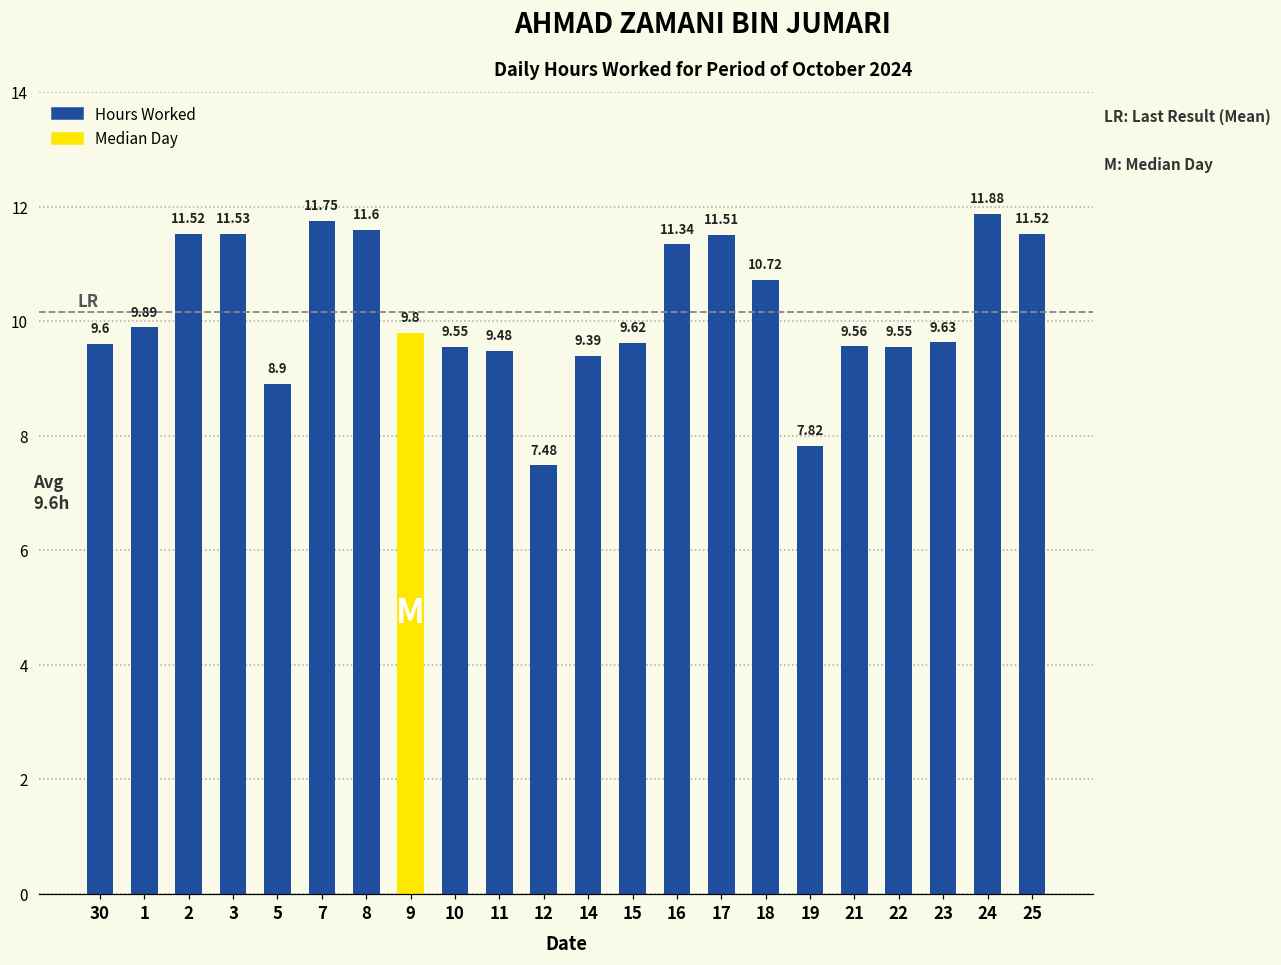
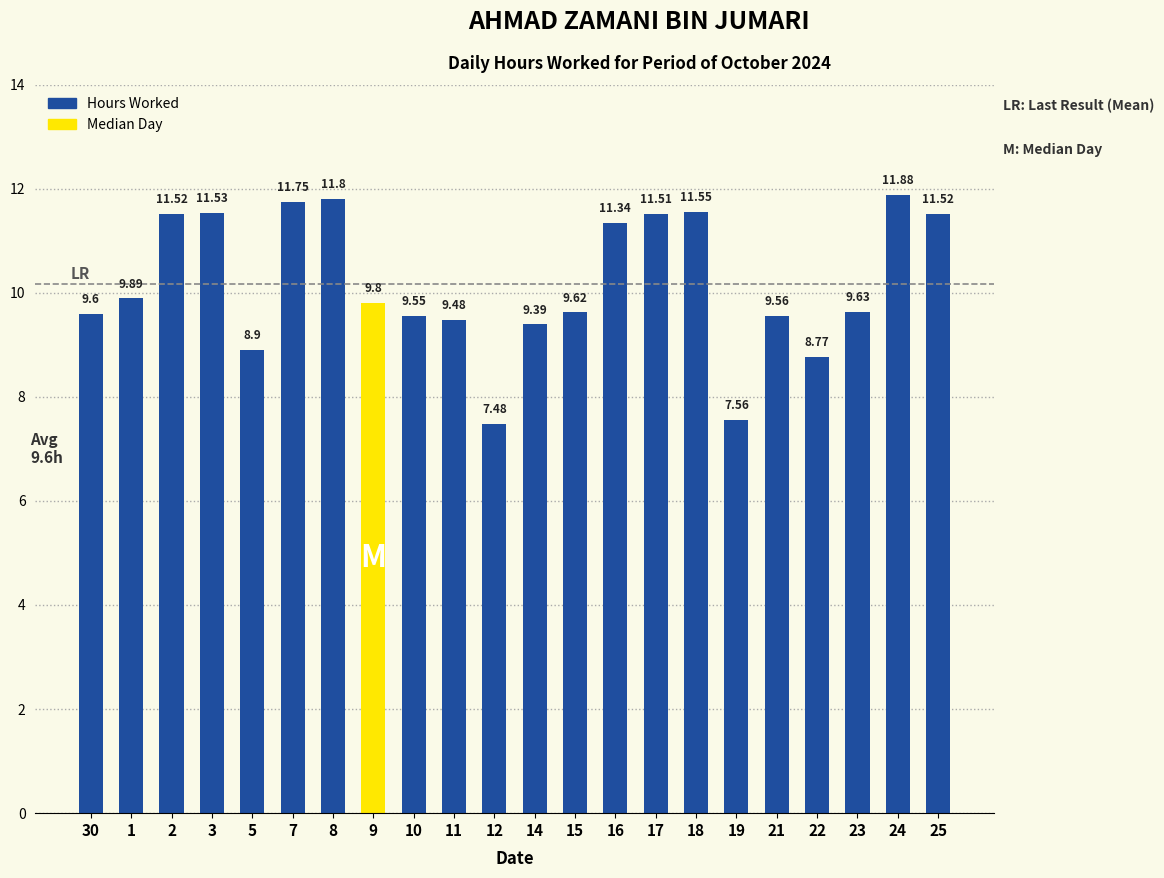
8: 11.6 -> 11.8
18: 10.72 -> 11.55
19: 7.82 -> 7.56
22: 9.55 -> 8.77
